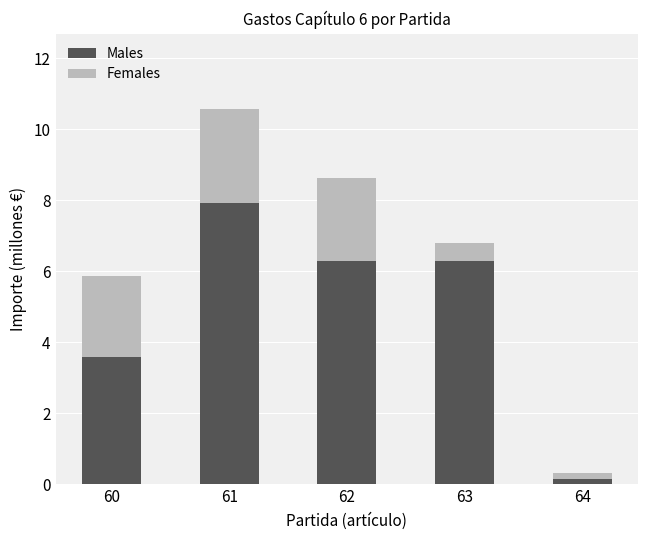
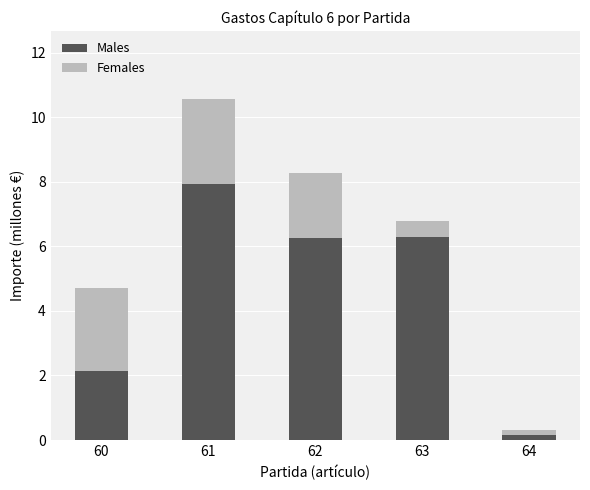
Males, 60: 3.6 -> 2.1
Females, 60: 2.3 -> 2.6
Females, 62: 2.4 -> 2.0
